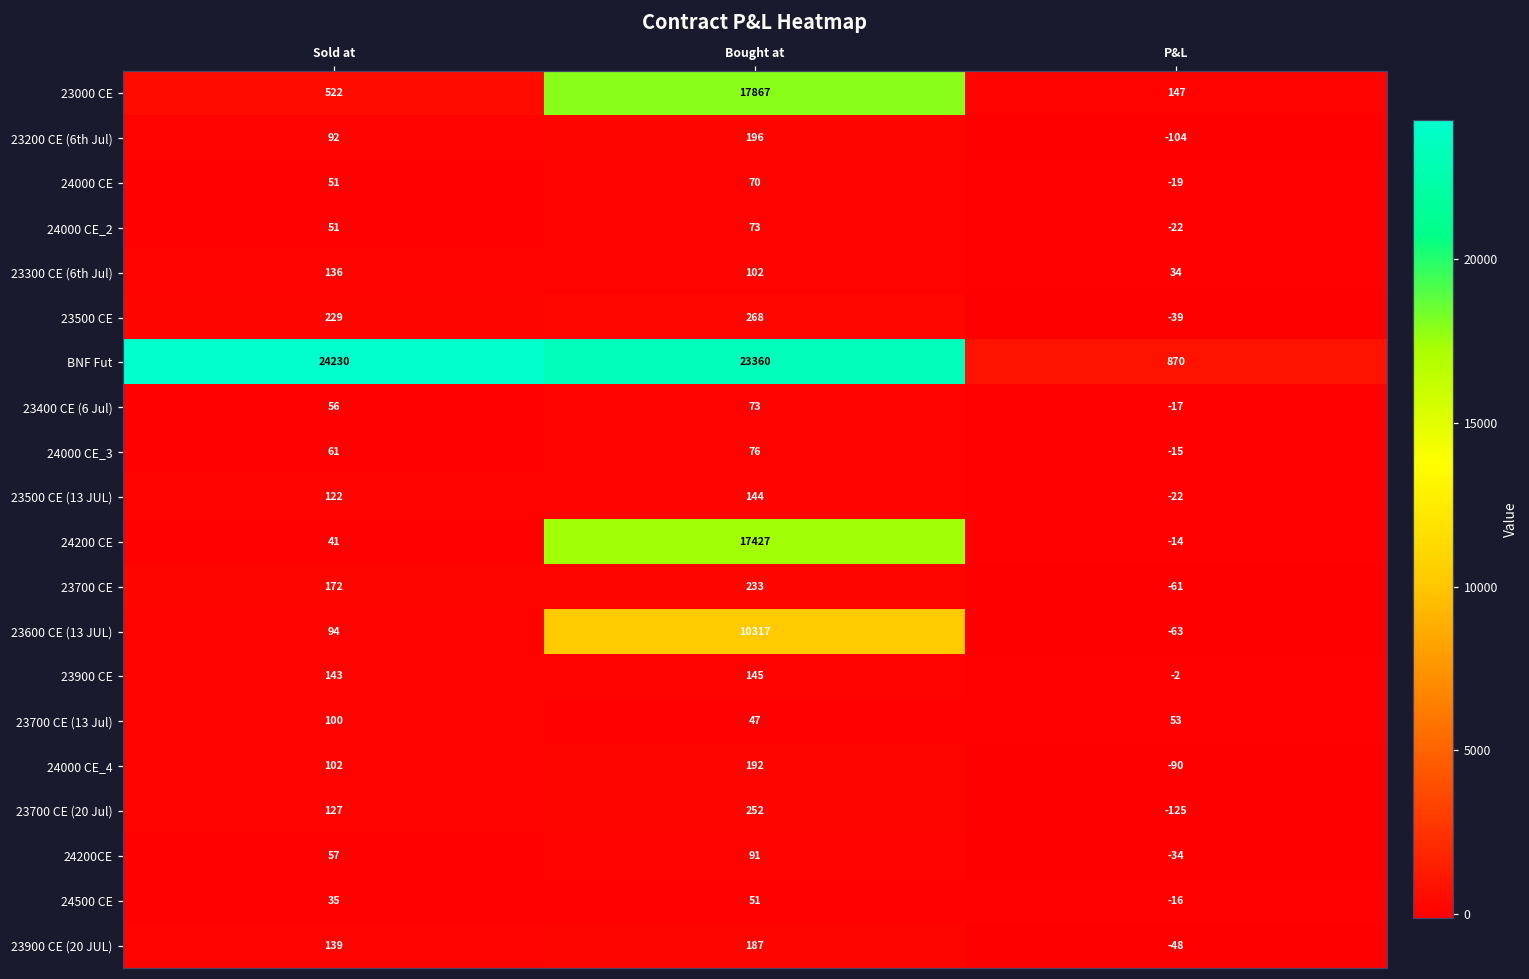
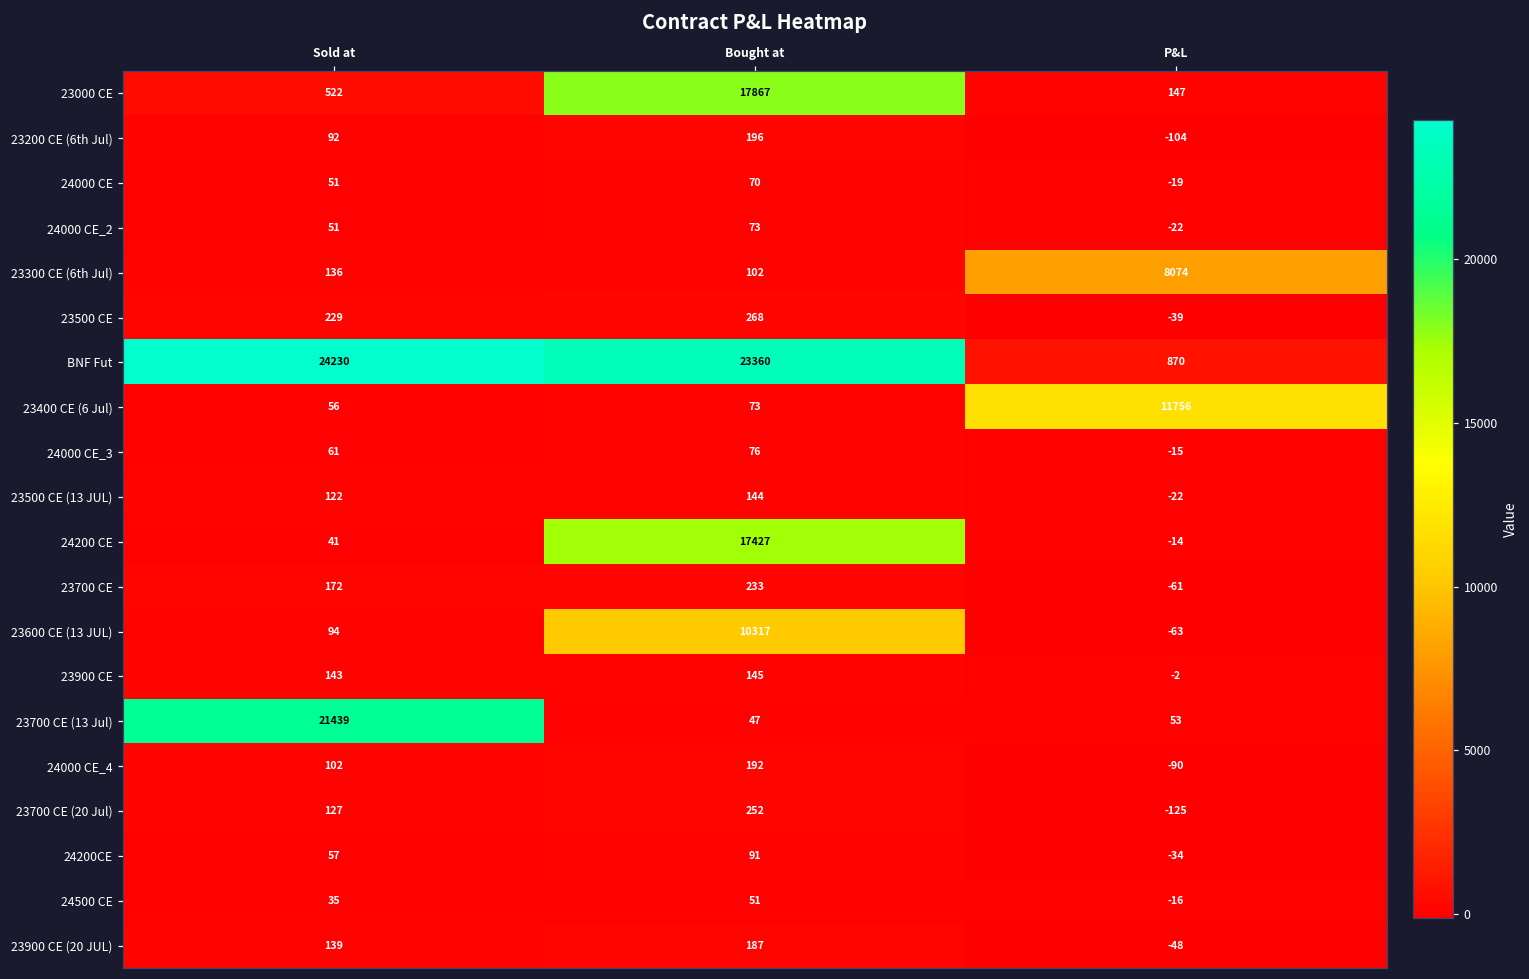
23300 CE (6th Jul), P&L: 34 -> 8074
23400 CE (6 Jul), P&L: -17 -> 11756
23700 CE (13 Jul), Sold at: 100 -> 21439
